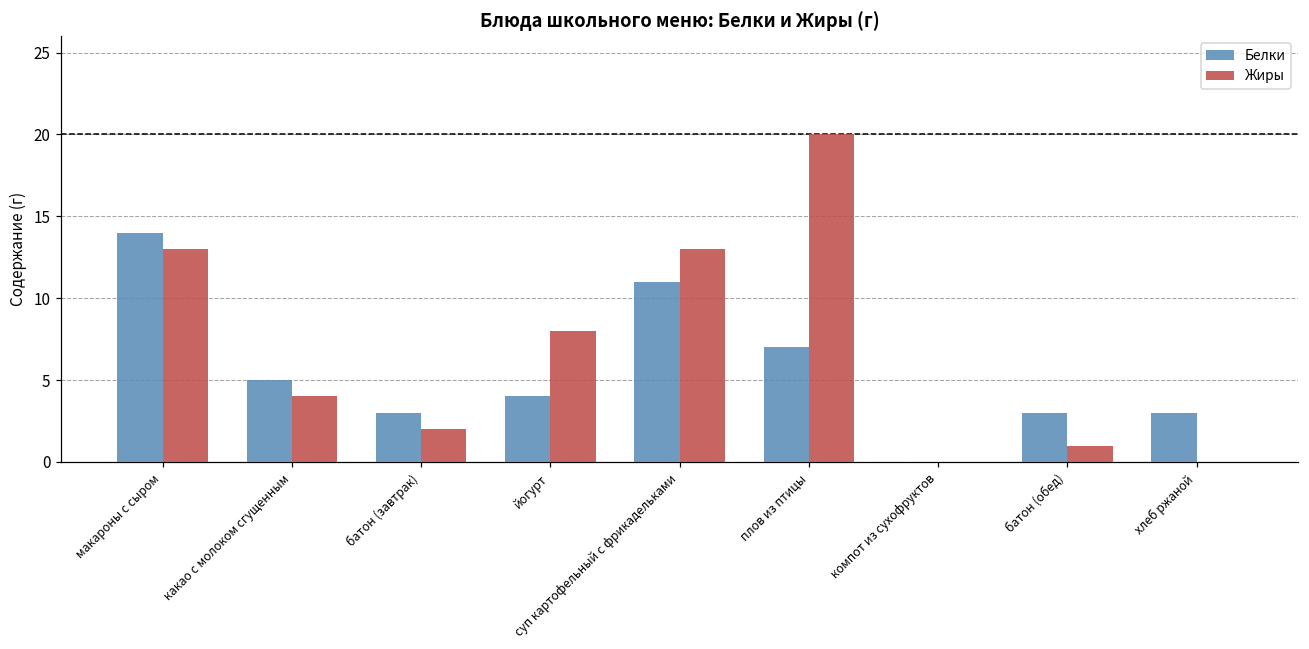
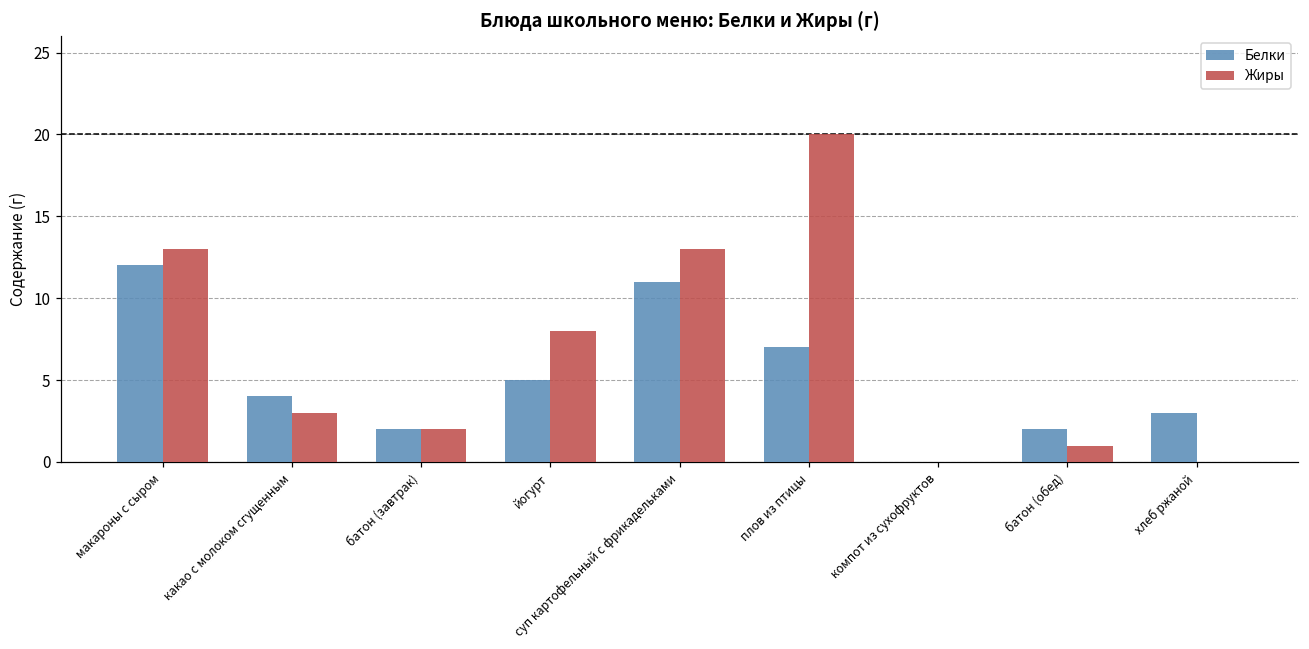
Белки, макароны с сыром: 14 -> 12
Белки, какао с молоком сгущенным: 5 -> 4
Жиры, какао с молоком сгущенным: 4 -> 3
Белки, батон (завтрак): 3 -> 2
Белки, йогурт: 4 -> 5
Белки, батон (обед): 3 -> 2
